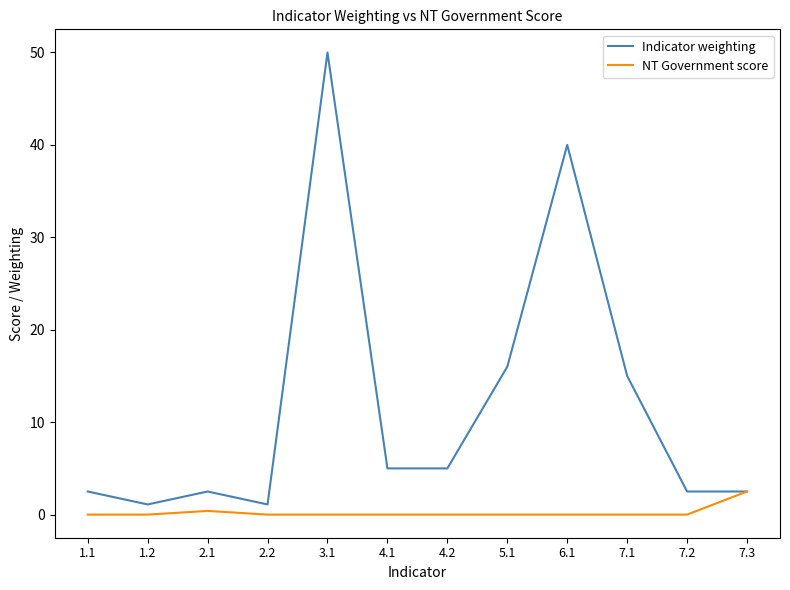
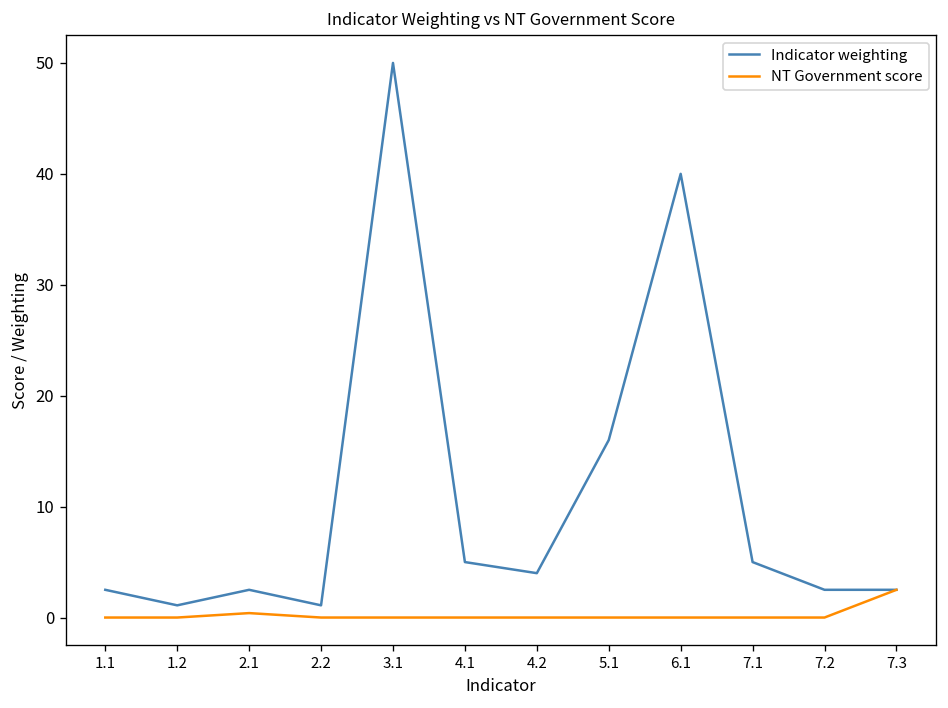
Indicator weighting, 4.2: 5 -> 4
Indicator weighting, 7.1: 15 -> 5
